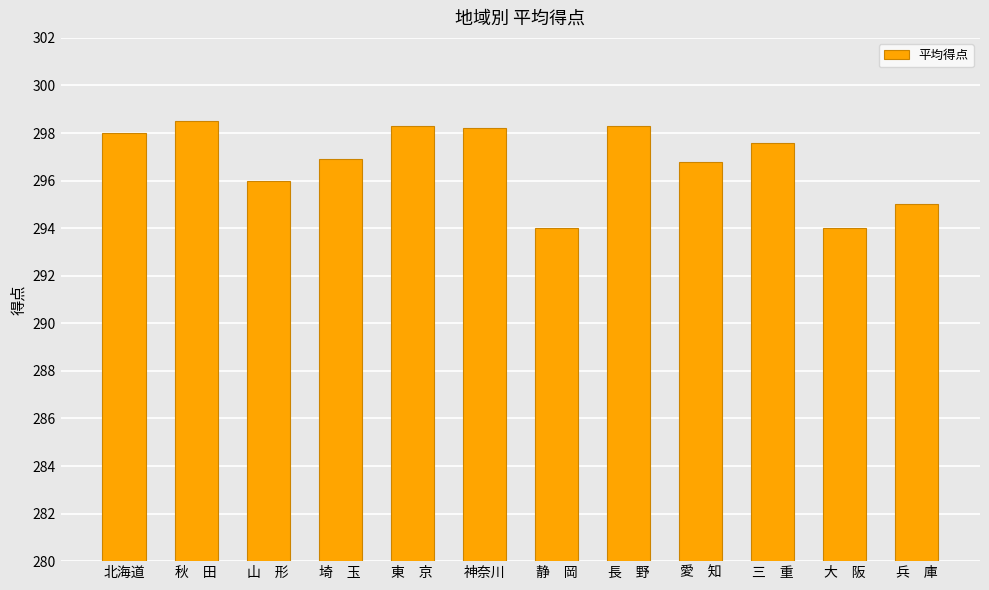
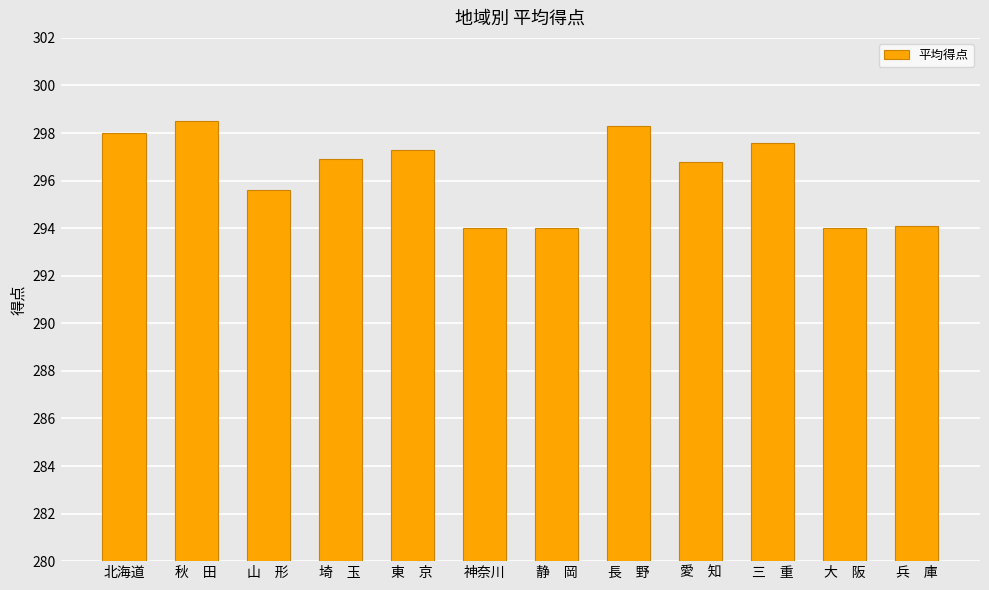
山 形: 296.0 -> 295.6
東 京: 298.3 -> 297.3
神奈川: 298.2 -> 294.0
兵 庫: 295.0 -> 294.1
